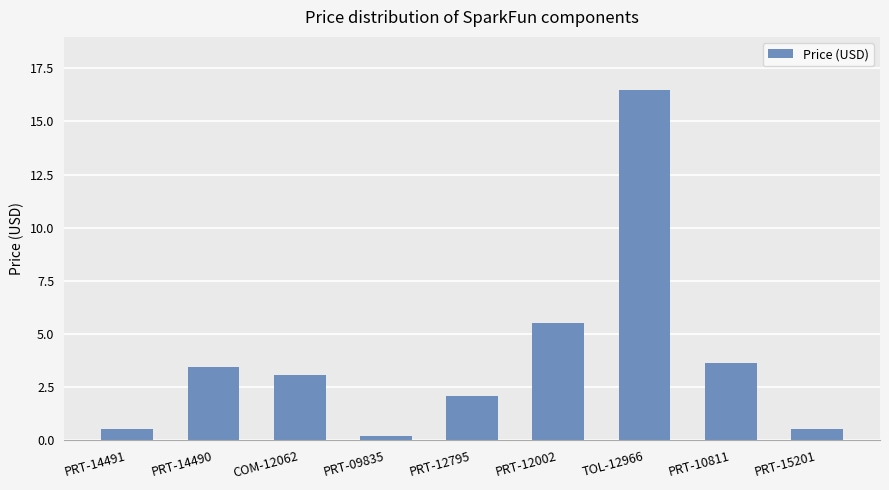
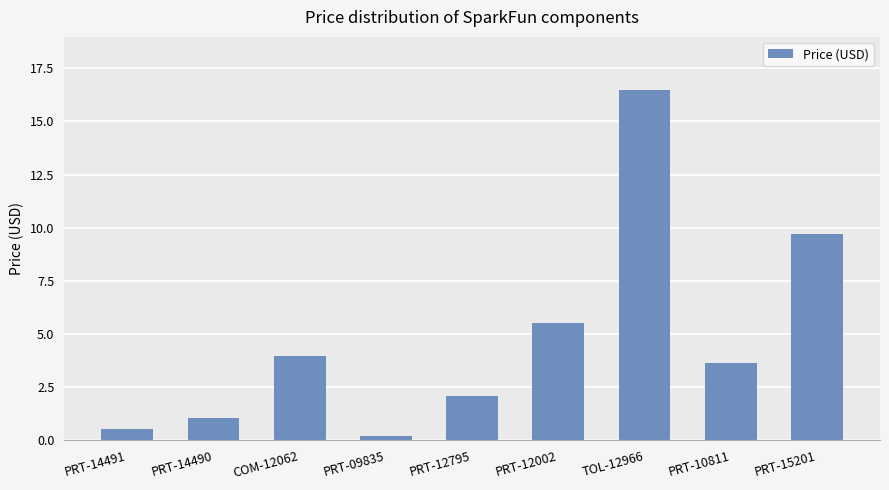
PRT-14490: 3.4 -> 1.1
COM-12062: 3.1 -> 4.0
PRT-15201: 0.6 -> 9.7
